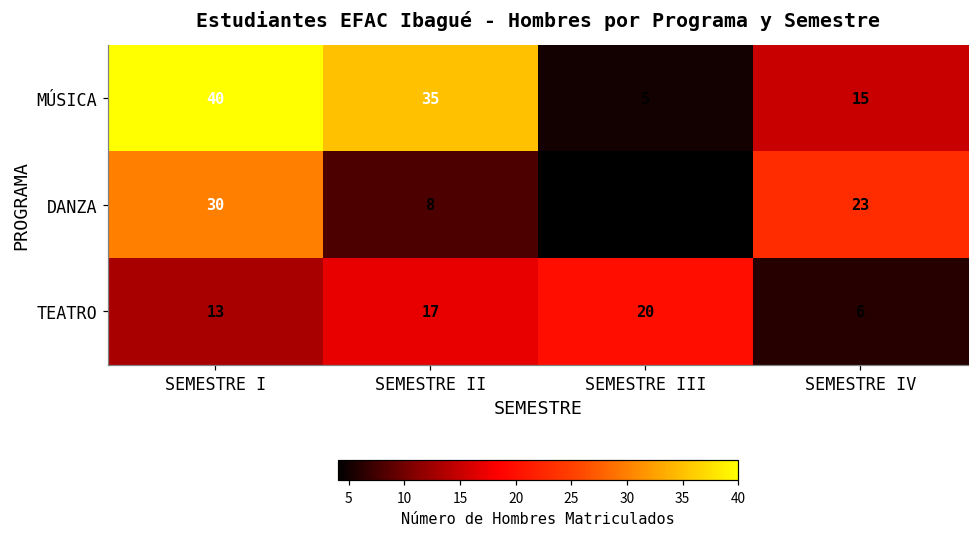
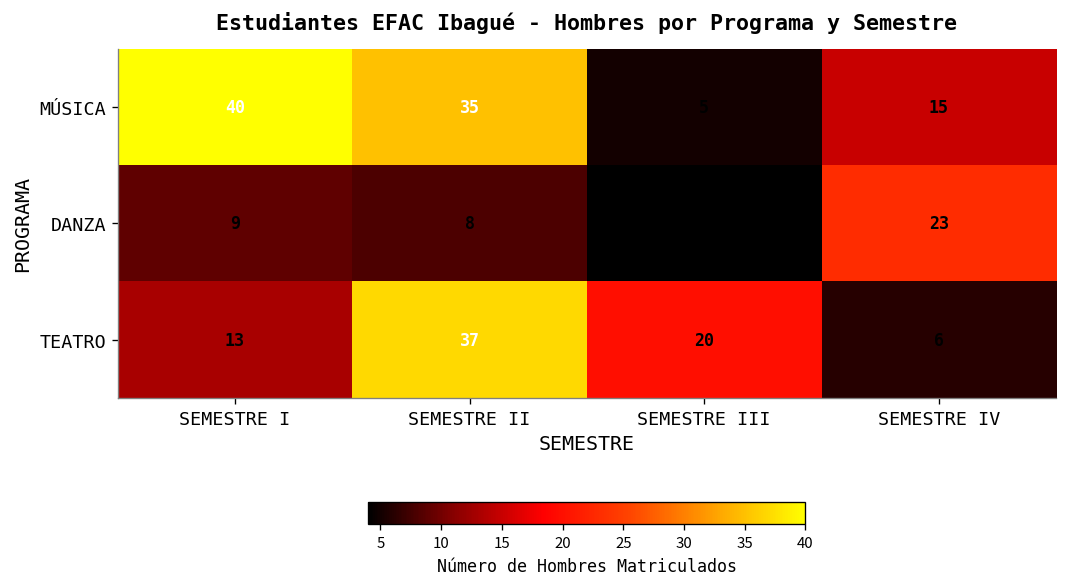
DANZA, SEMESTRE I: 30 -> 9
TEATRO, SEMESTRE II: 17 -> 37
